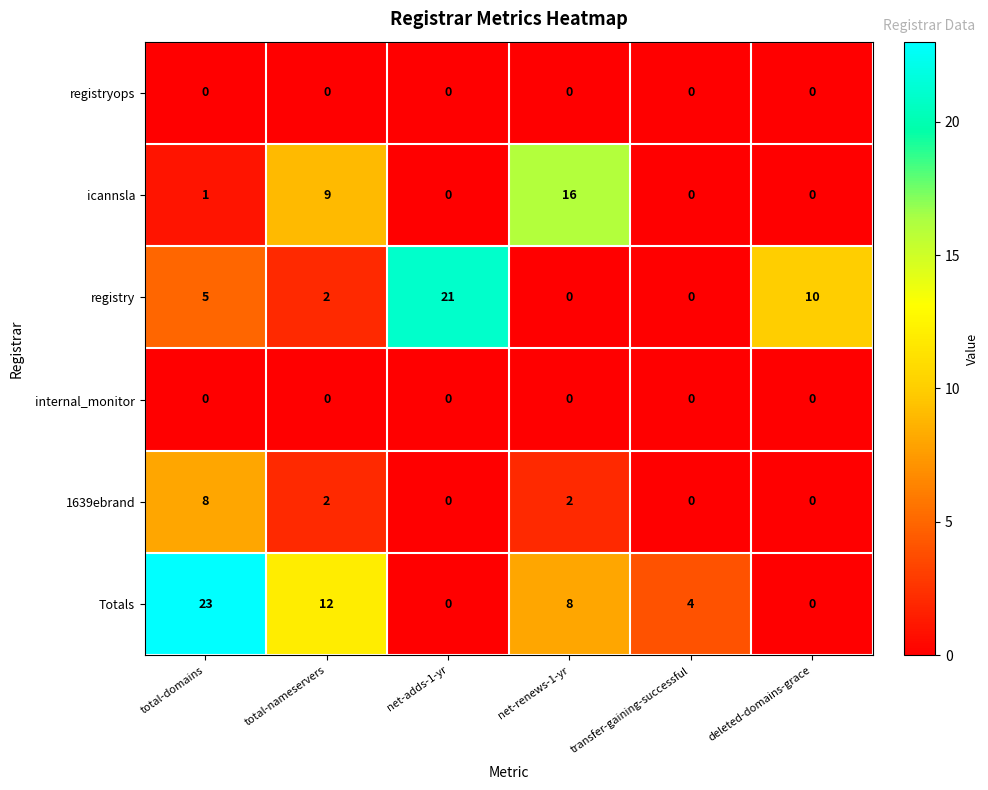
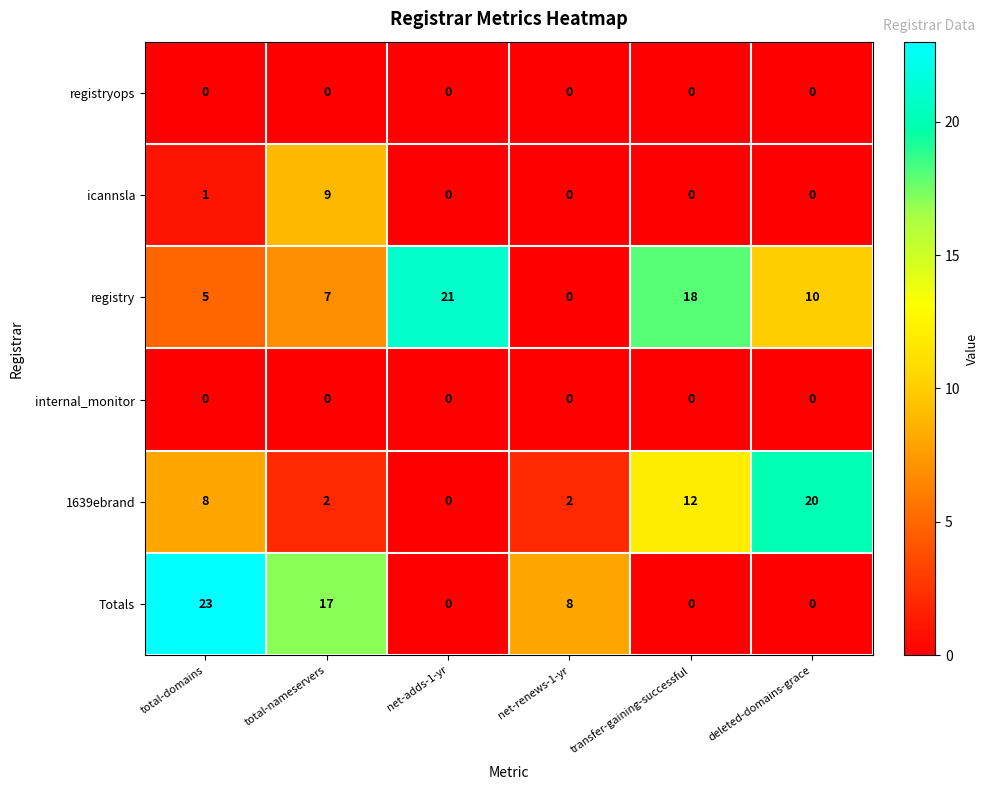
icannsla, net-renews-1-yr: 16 -> 0
registry, total-nameservers: 2 -> 7
registry, transfer-gaining-successful: 0 -> 18
1639ebrand, transfer-gaining-successful: 0 -> 12
1639ebrand, deleted-domains-grace: 0 -> 20
Totals, total-nameservers: 12 -> 17
Totals, transfer-gaining-successful: 4 -> 0
